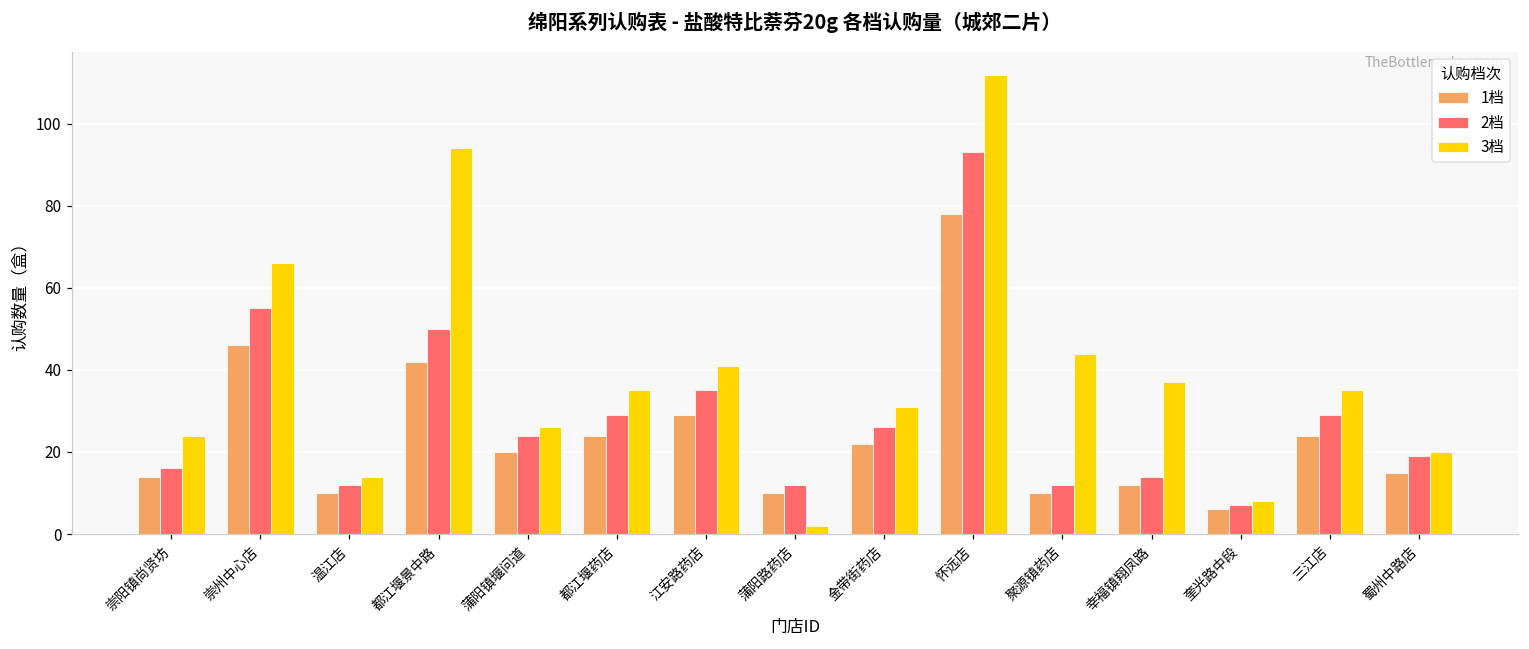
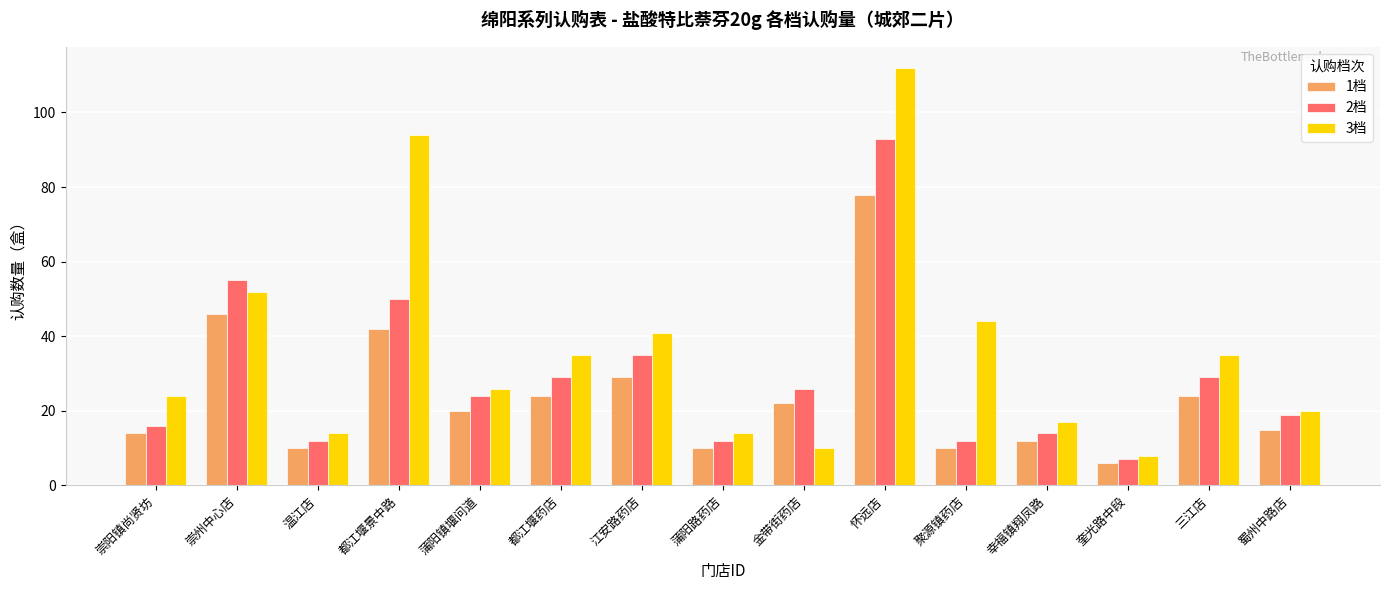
3档, 崇州中心店: 66 -> 52
3档, 蒲阳路药店: 2 -> 14
3档, 金带街药店: 31 -> 10
3档, 幸福镇翔凤路: 37 -> 17
